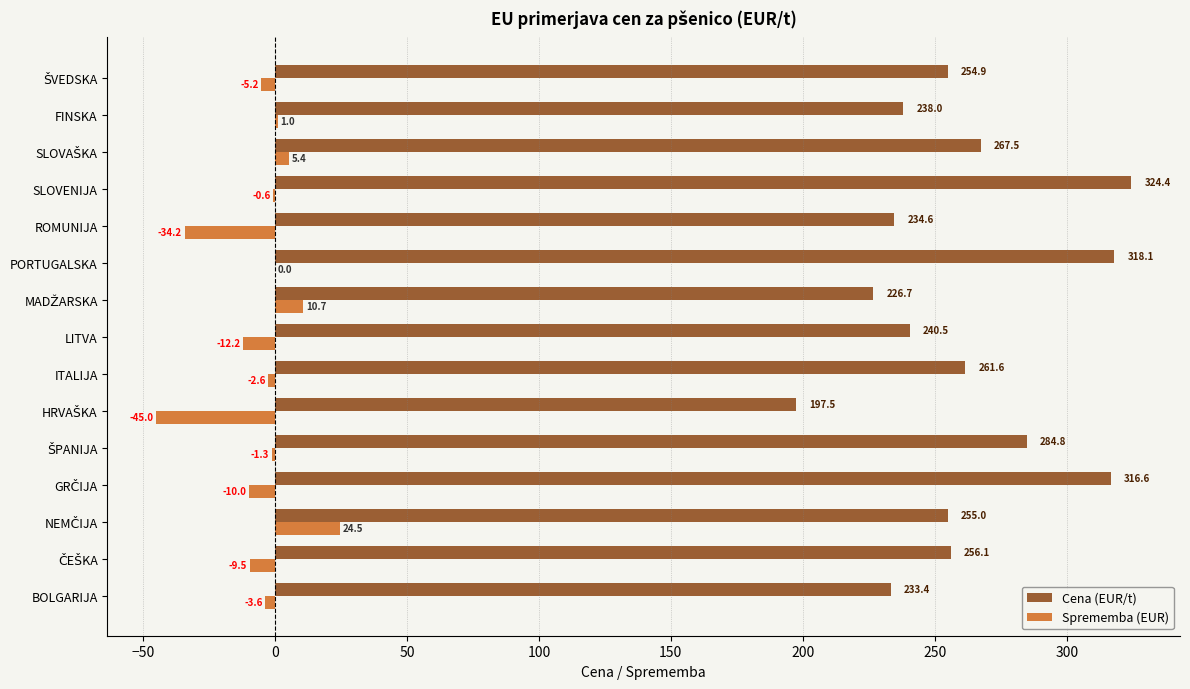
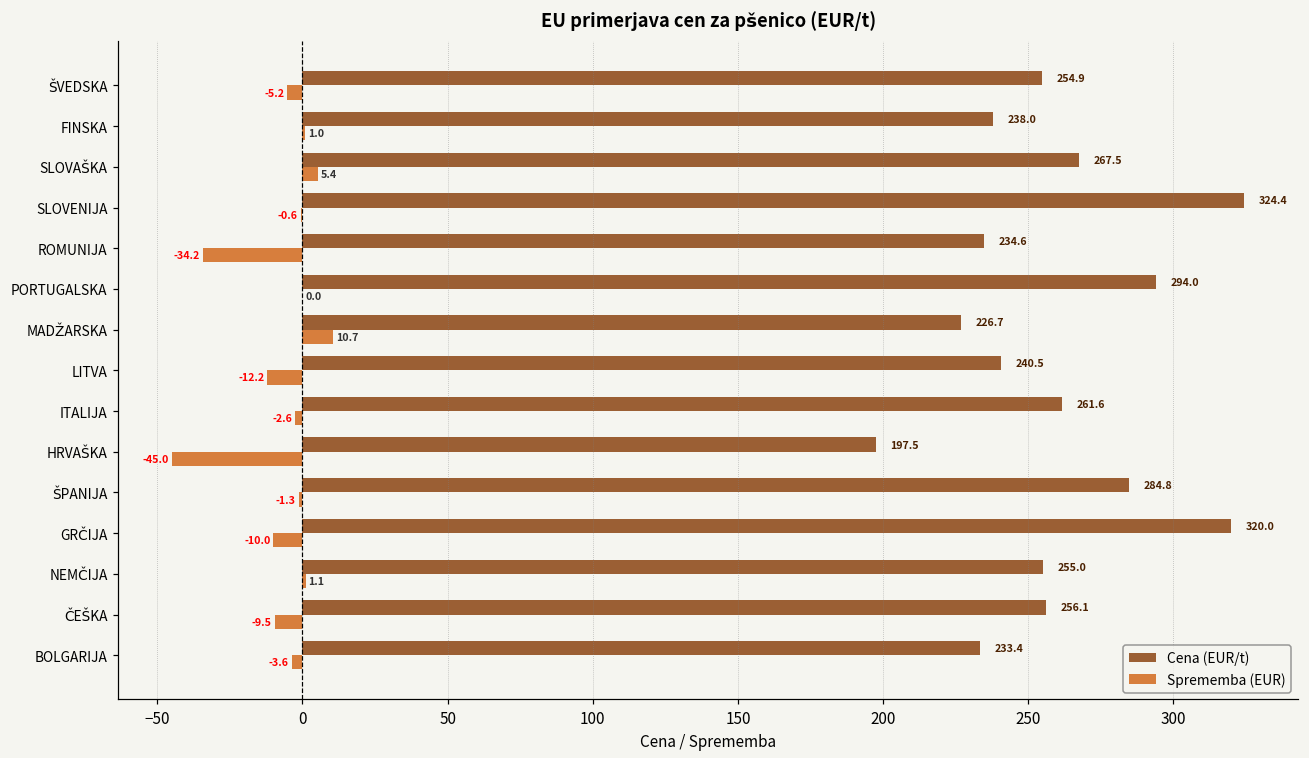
Cena (EUR/t), PORTUGALSKA: 318.1 -> 294.0
Cena (EUR/t), GRČIJA: 316.6 -> 320.0
Sprememba (EUR), NEMČIJA: 24.5 -> 1.1
